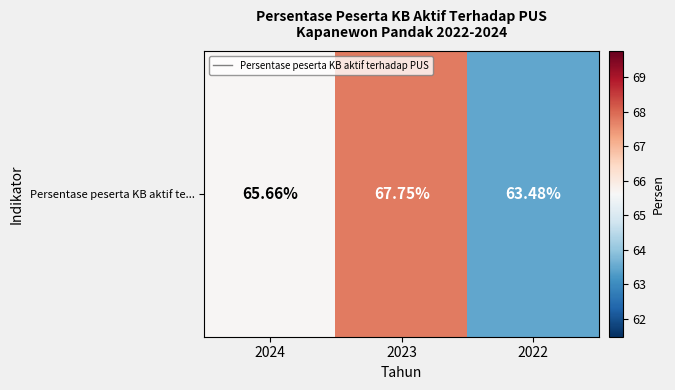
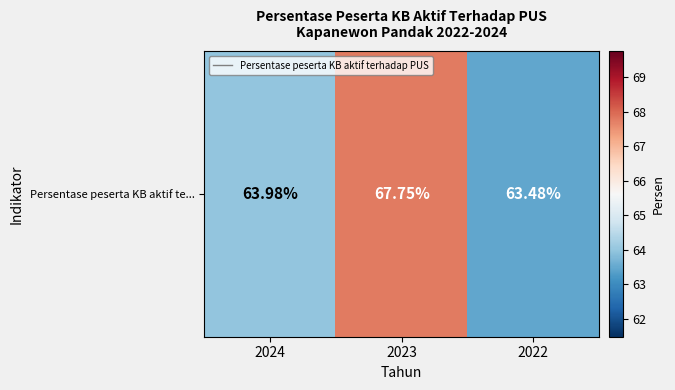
Persentase peserta KB aktif te..., 2024: 65.66% -> 63.98%
